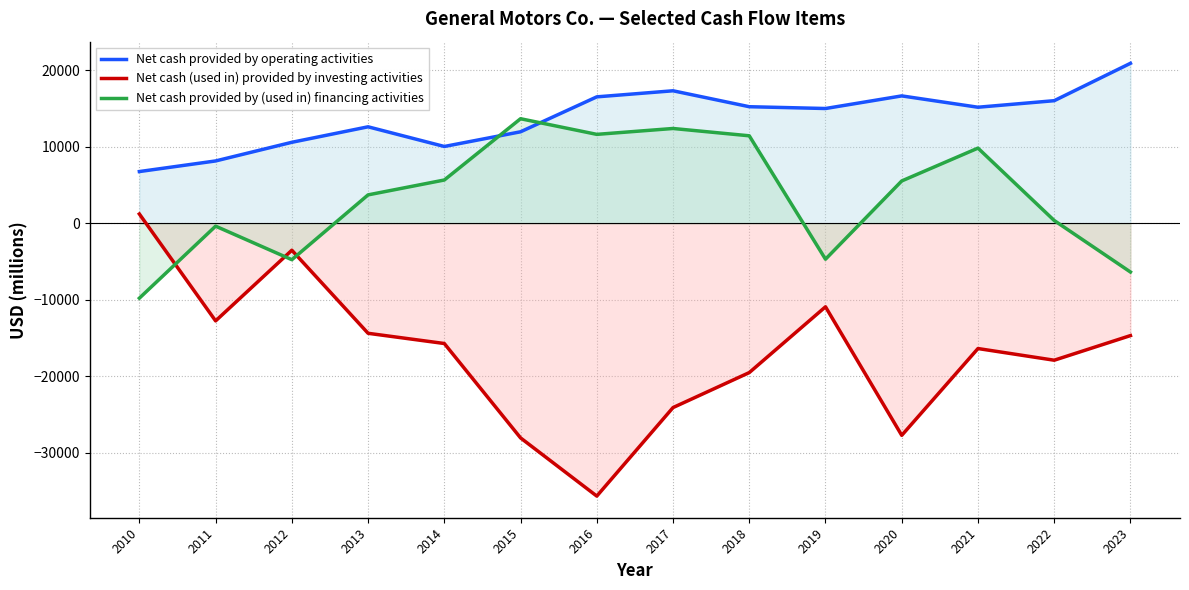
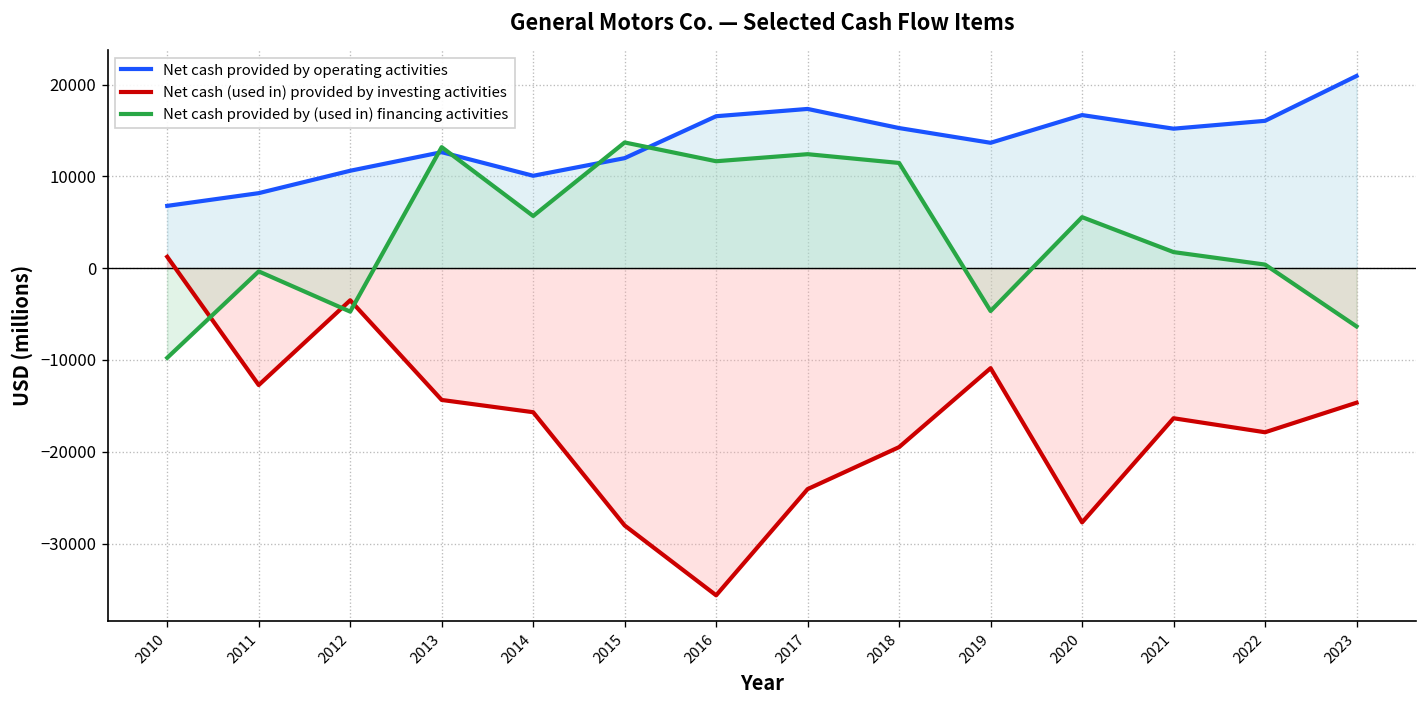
Net cash provided by (used in) financing activities, 2013: 4000 -> 13000
Net cash provided by operating activities, 2019: 15000 -> 14000
Net cash provided by (used in) financing activities, 2021: 10000 -> 2000
